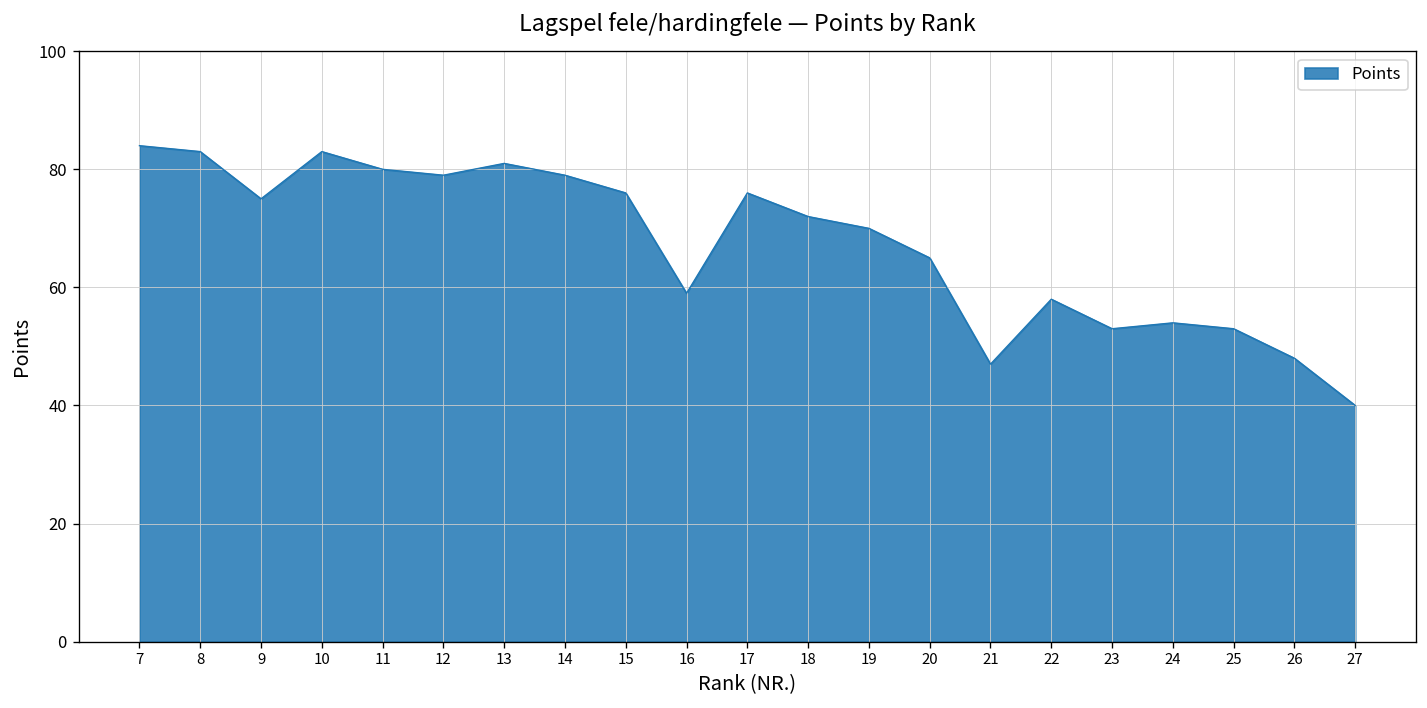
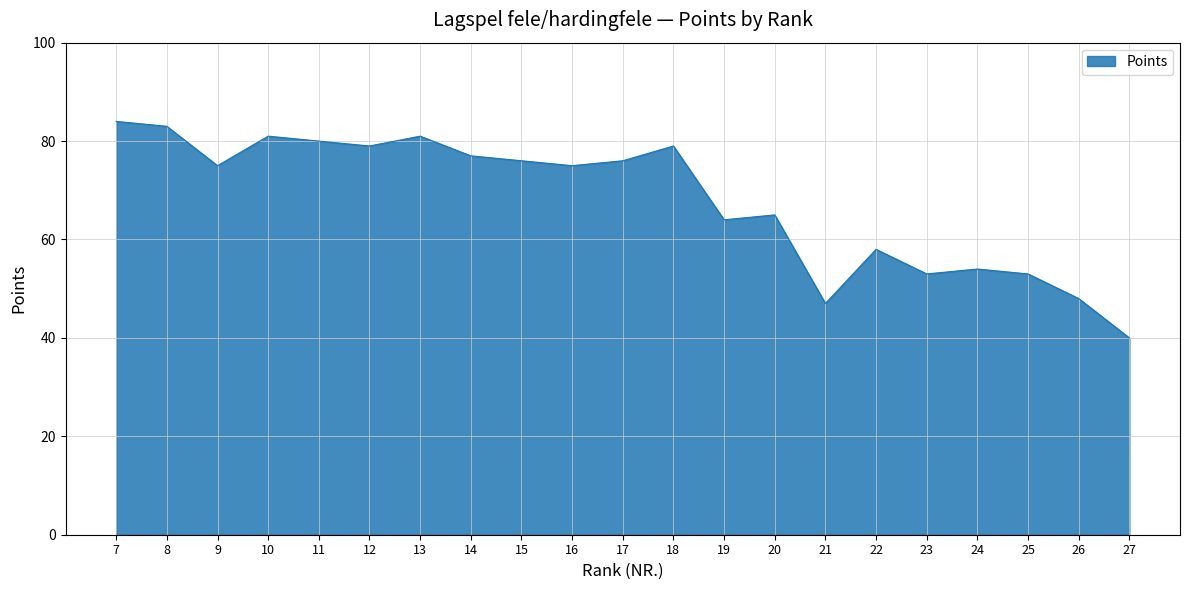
10: 83 -> 81
14: 79 -> 77
16: 59 -> 75
18: 72 -> 79
19: 70 -> 64
